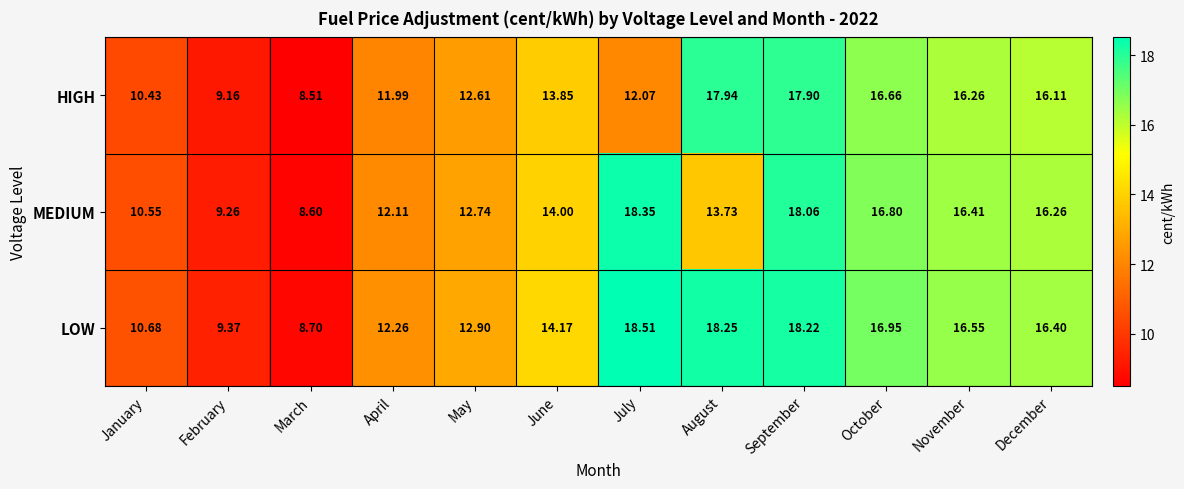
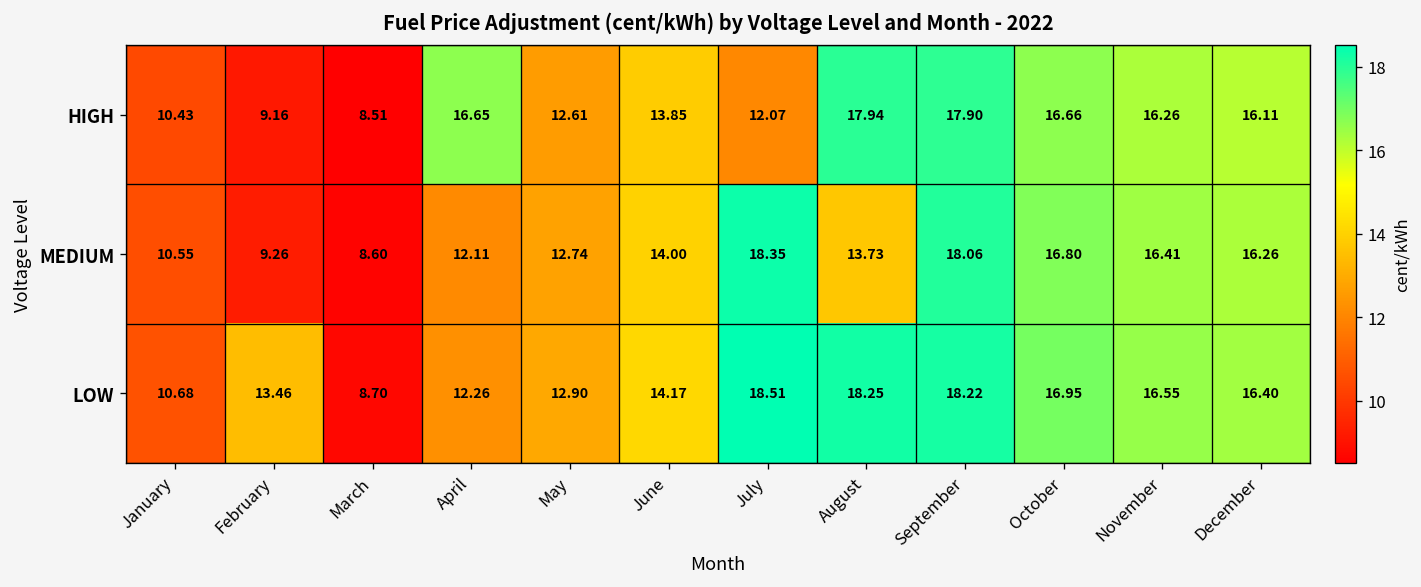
HIGH, April: 11.99 -> 16.65
LOW, February: 9.37 -> 13.46
